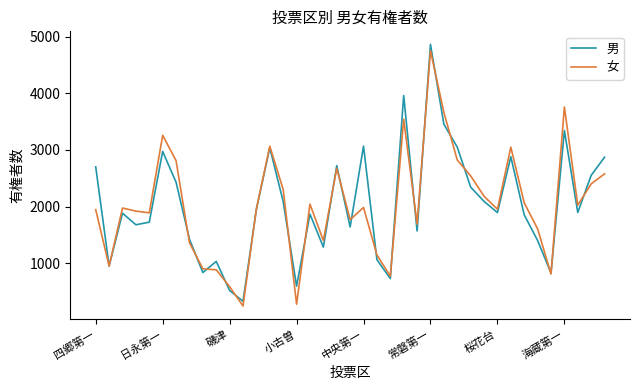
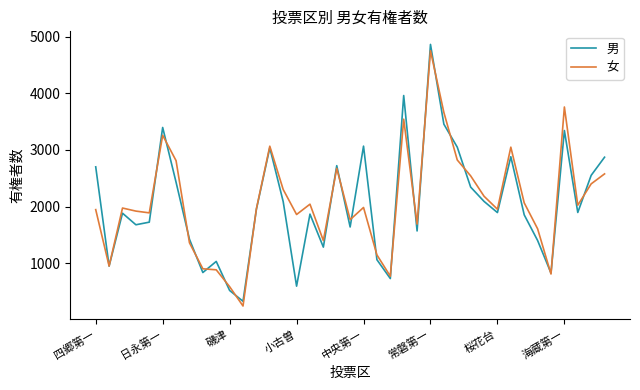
男, 日永第一: 3000 -> 3400
女, 小古曽: 300 -> 1900
